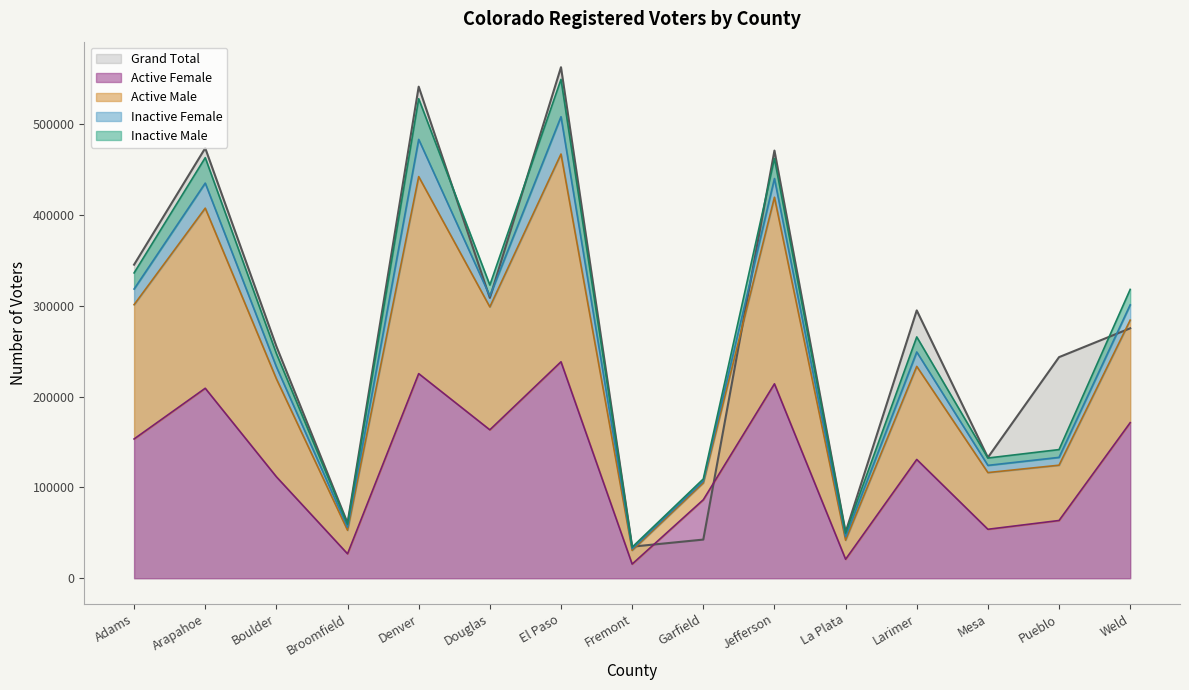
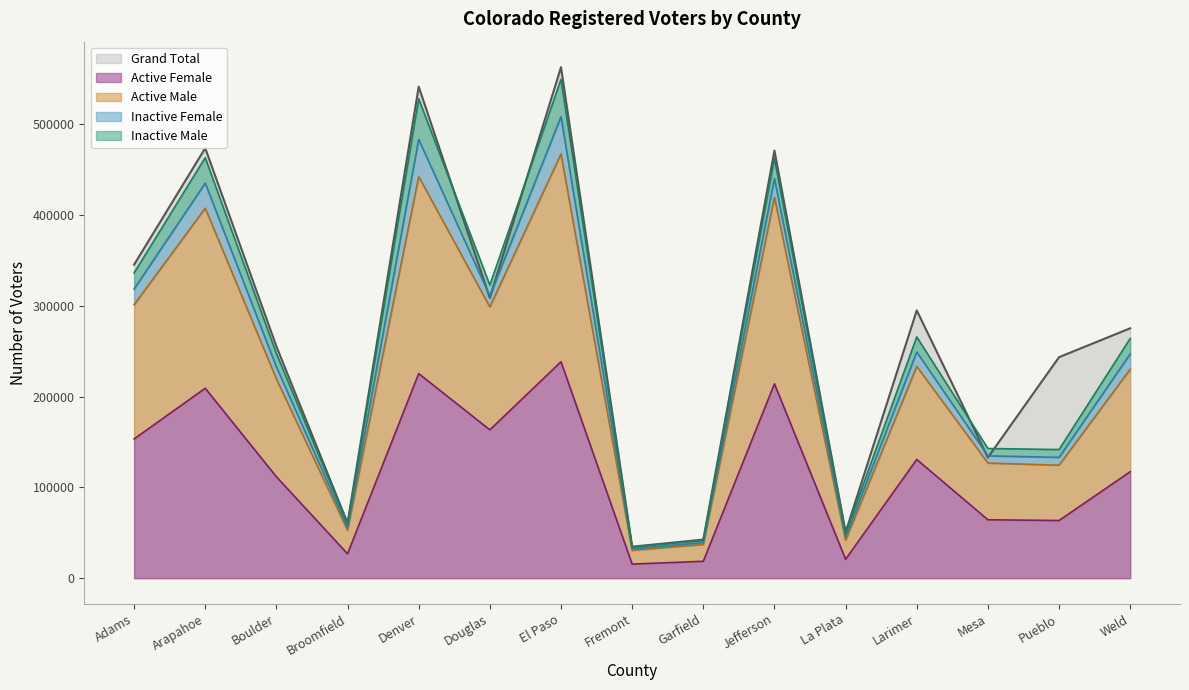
Active Female, Garfield: 90000 -> 20000
Active Female, Mesa: 50000 -> 60000
Active Female, Weld: 170000 -> 120000
